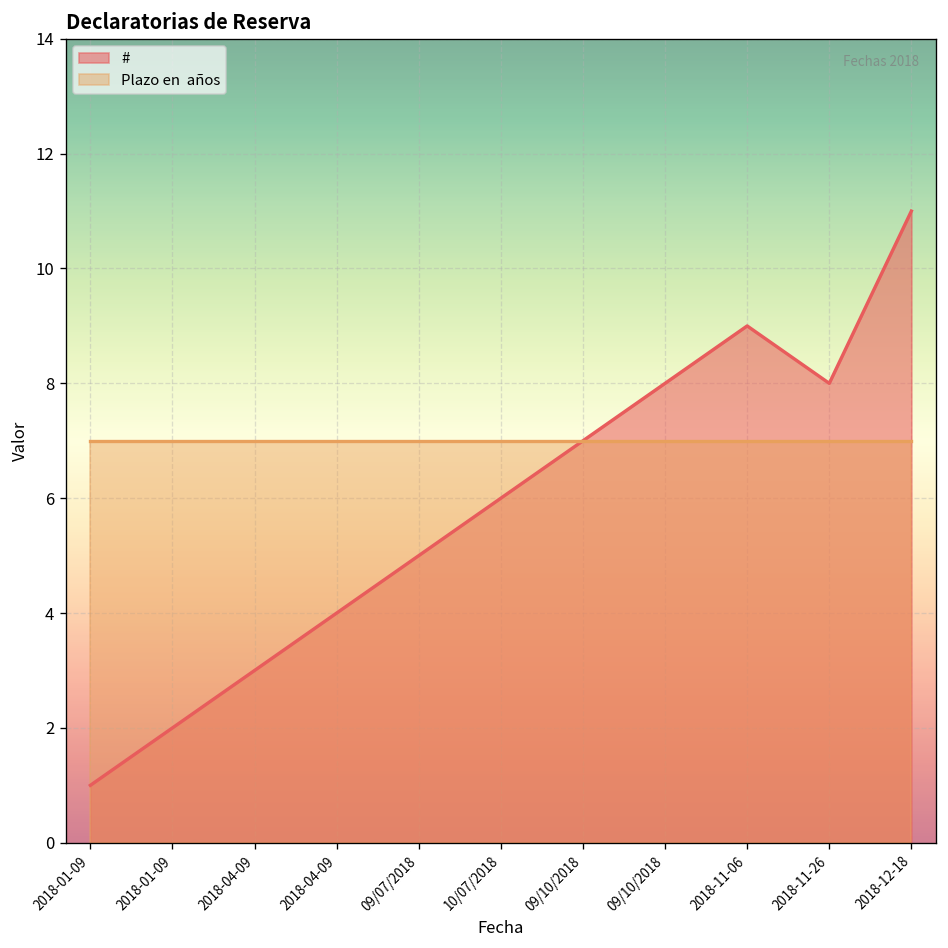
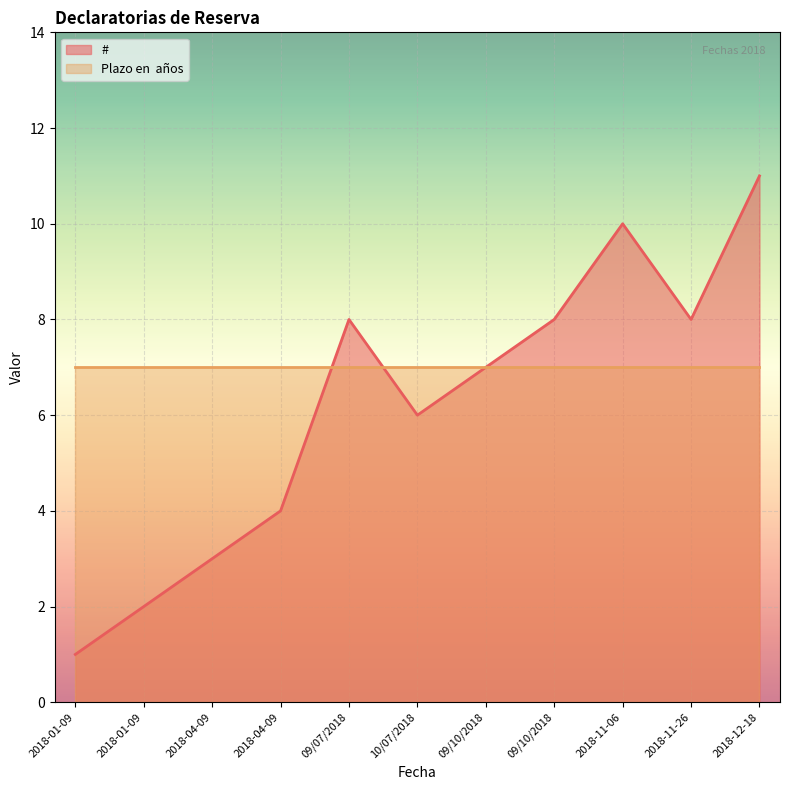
#, 09/07/2018: 5 -> 8
#, 2018-11-06: 9 -> 10
